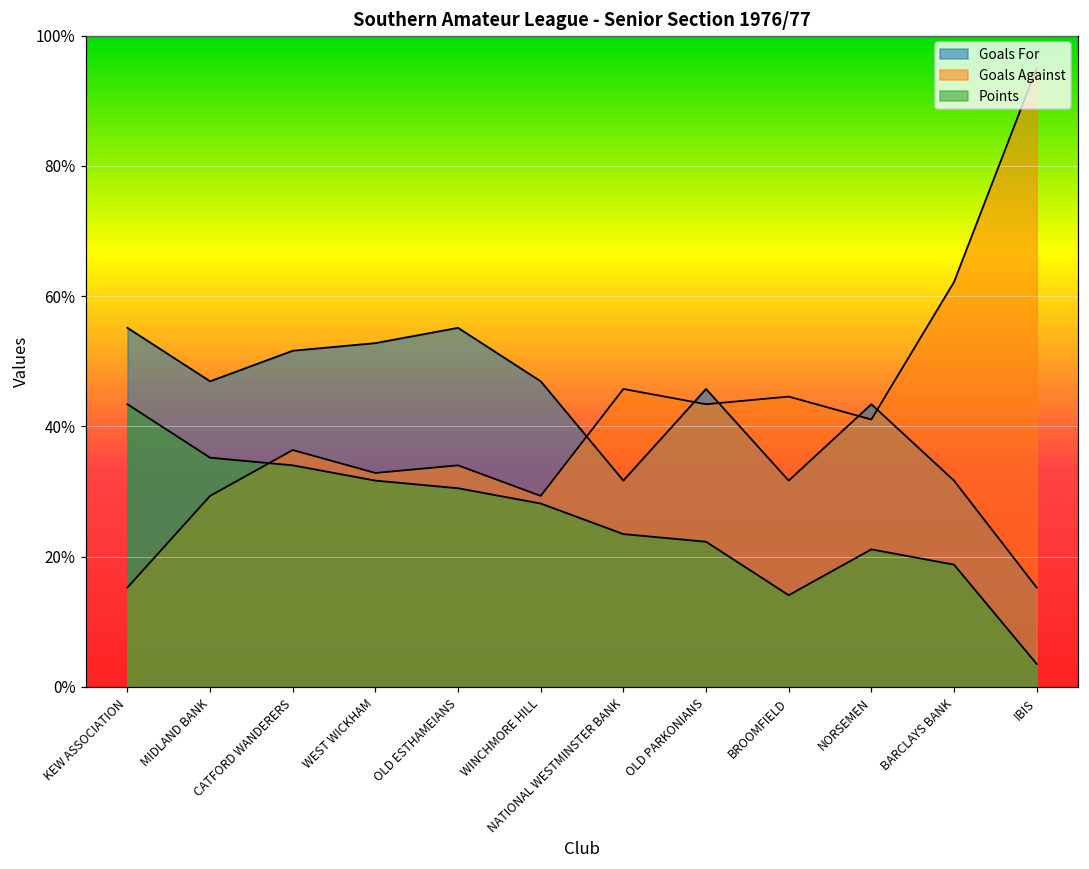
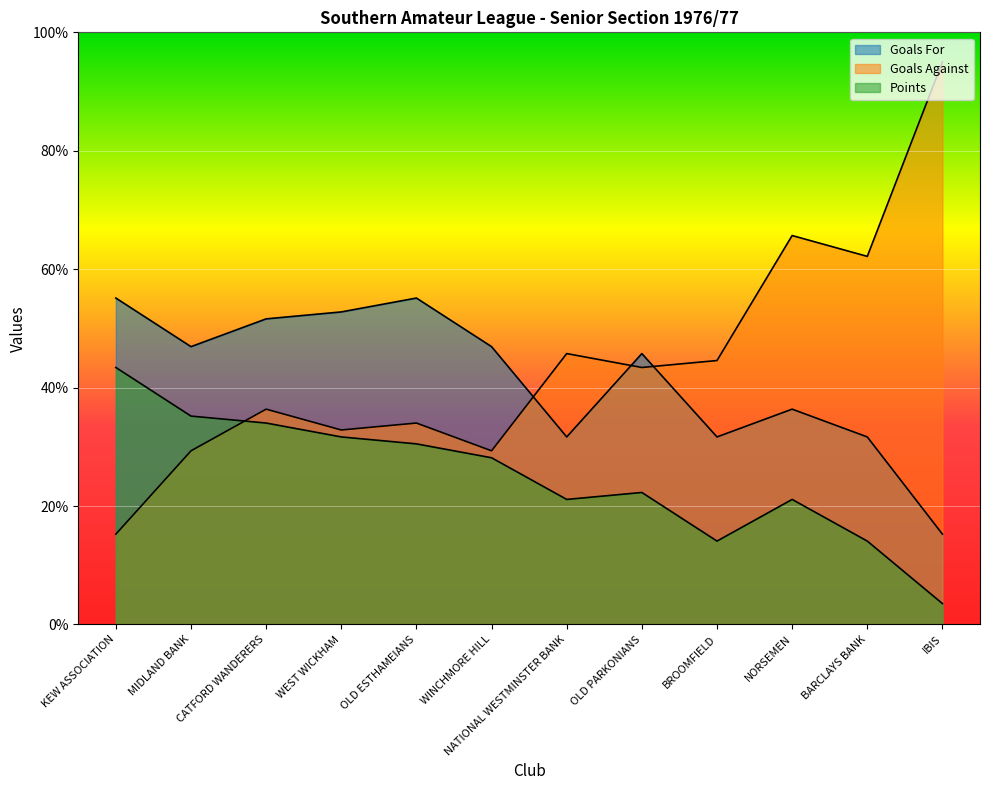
Points, NATIONAL WESTMINSTER BANK: 23% -> 21%
Goals For, NORSEMEN: 43% -> 36%
Goals Against, NORSEMEN: 41% -> 66%
Points, BARCLAYS BANK: 19% -> 14%
